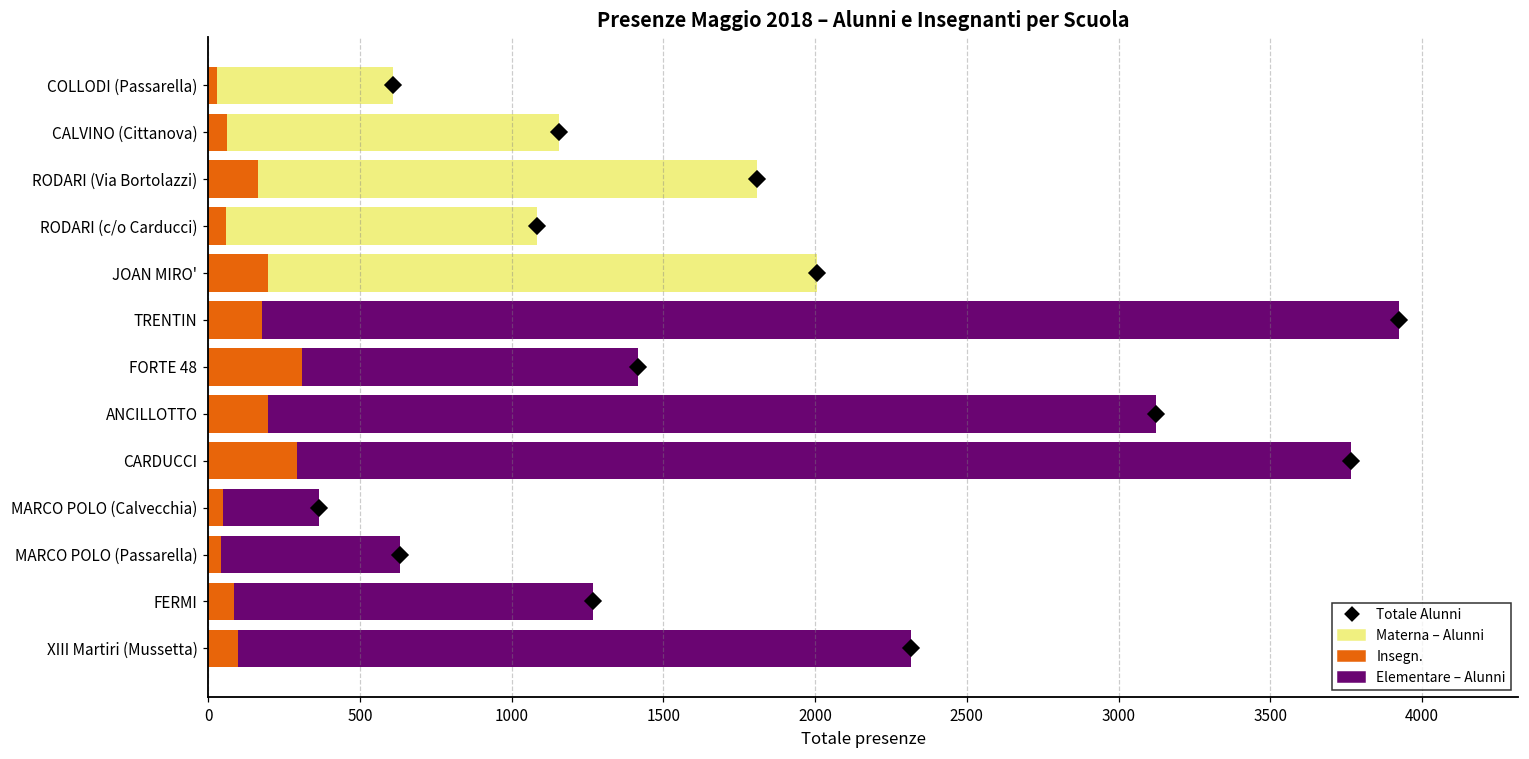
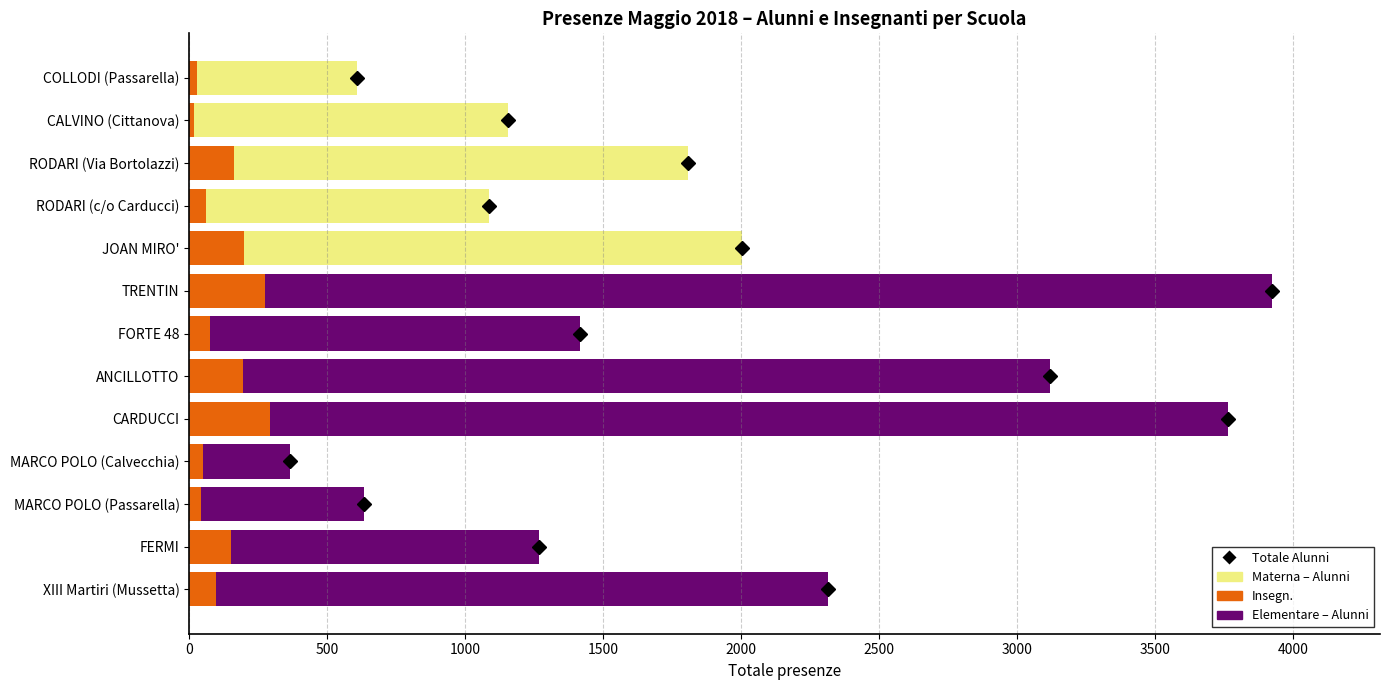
Insegn., CALVINO (Cittanova): 60 -> 20
Insegn., TRENTIN: 180 -> 280
Insegn., FORTE 48: 310 -> 80
Insegn., FERMI: 90 -> 150
